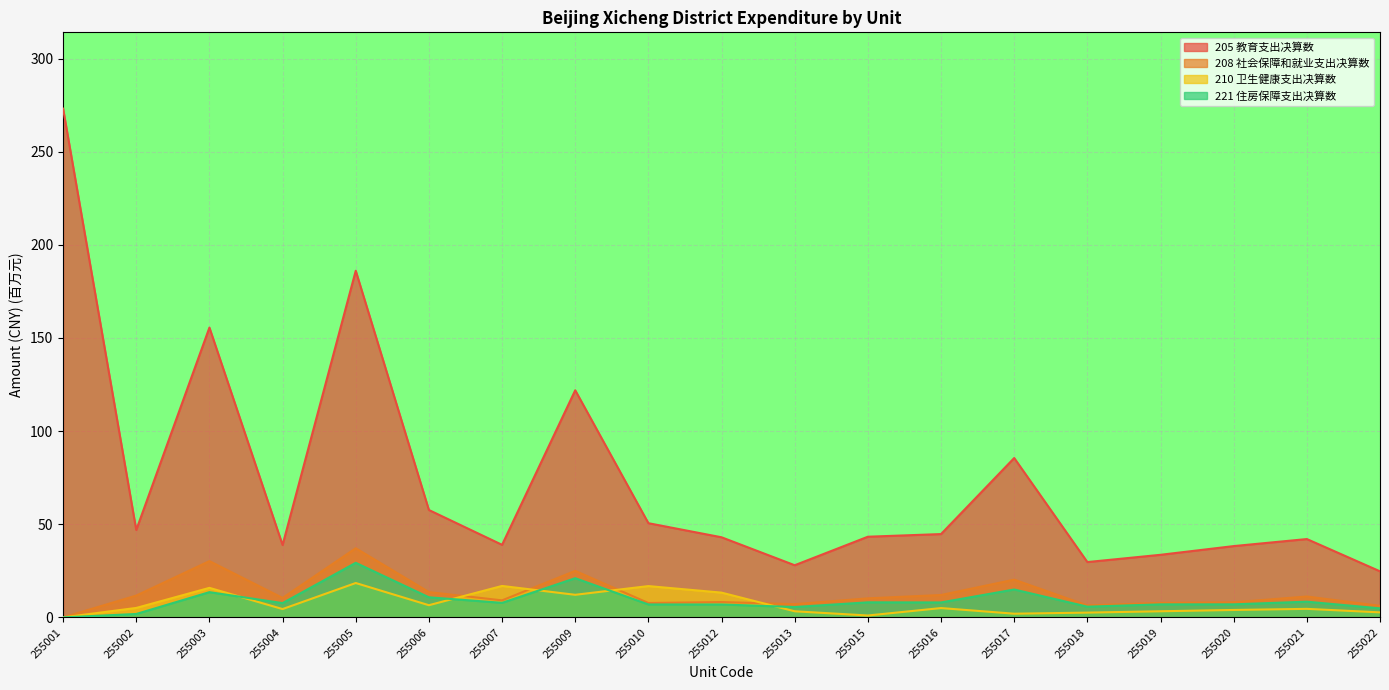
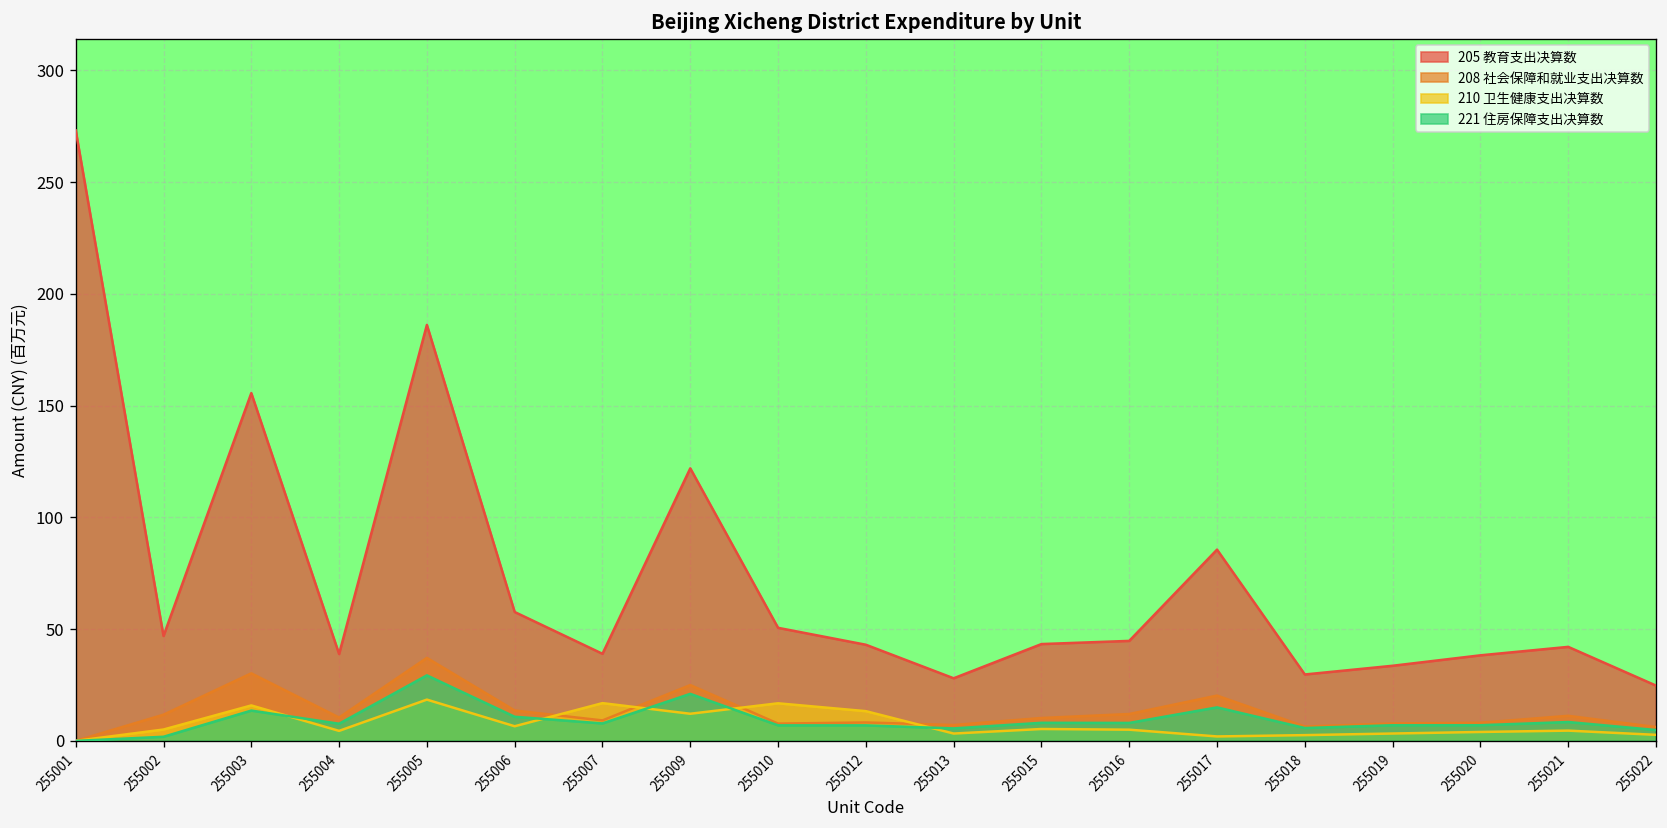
210 卫生健康支出决算数, 255015: 1 -> 5
